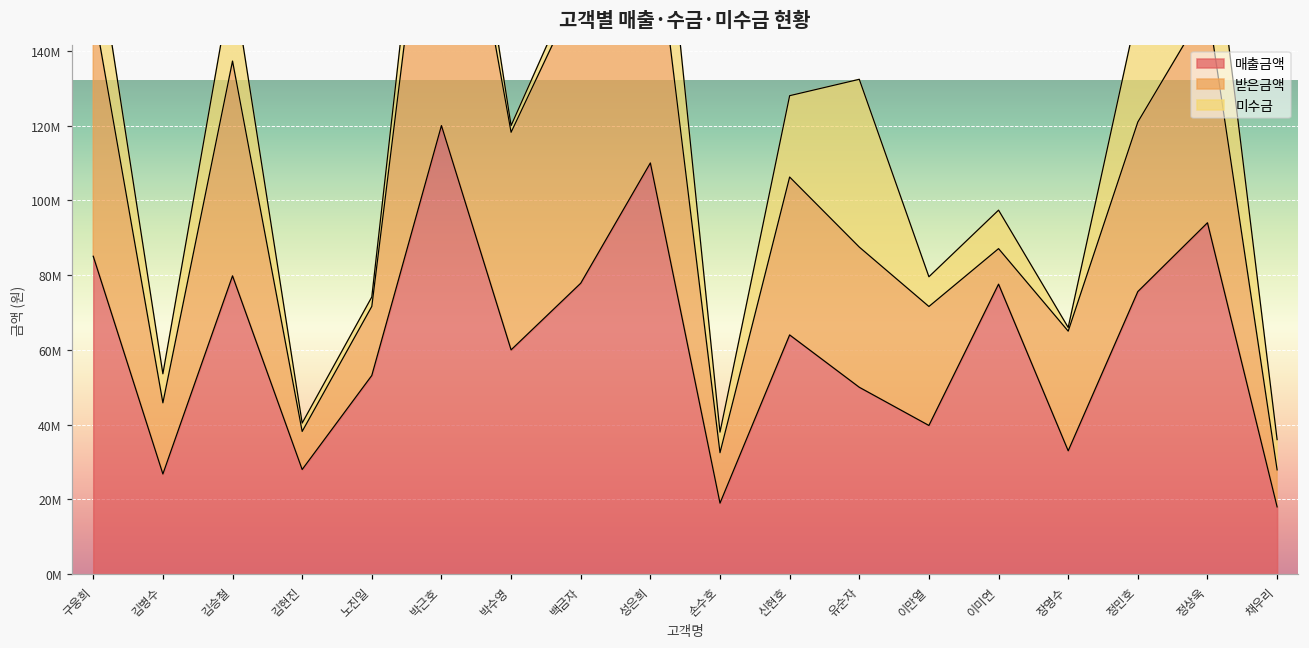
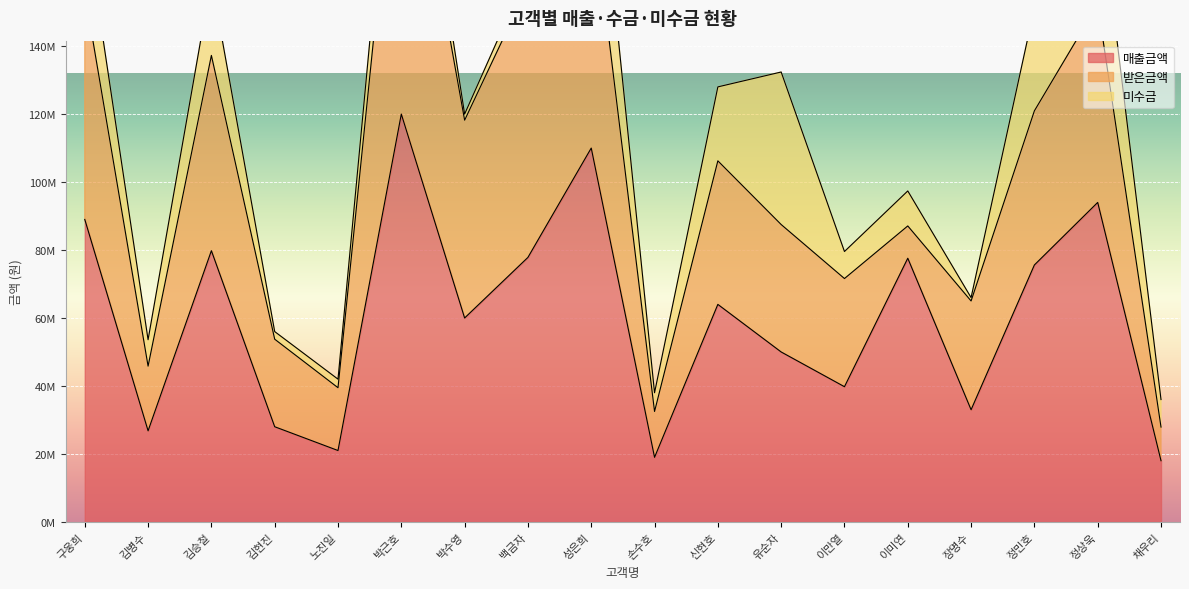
매출금액, 구웅희: 85000000 -> 89000000
받은금액, 김현진: 10000000 -> 26000000
매출금액, 노진일: 53000000 -> 21000000
